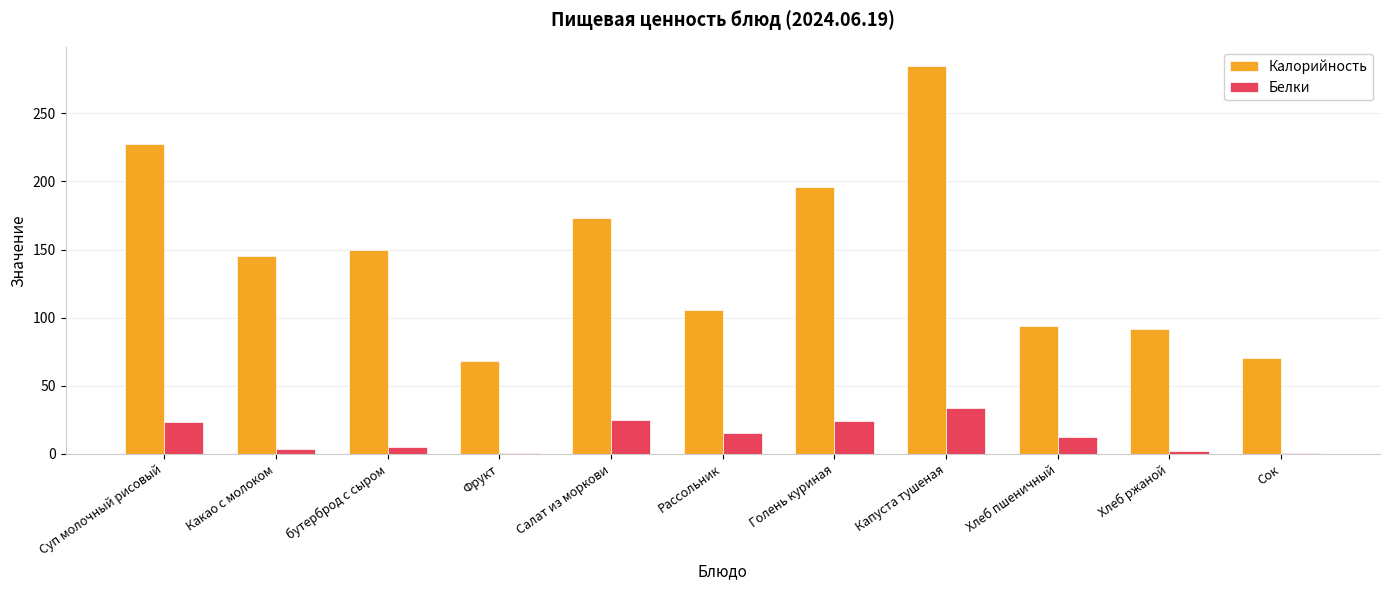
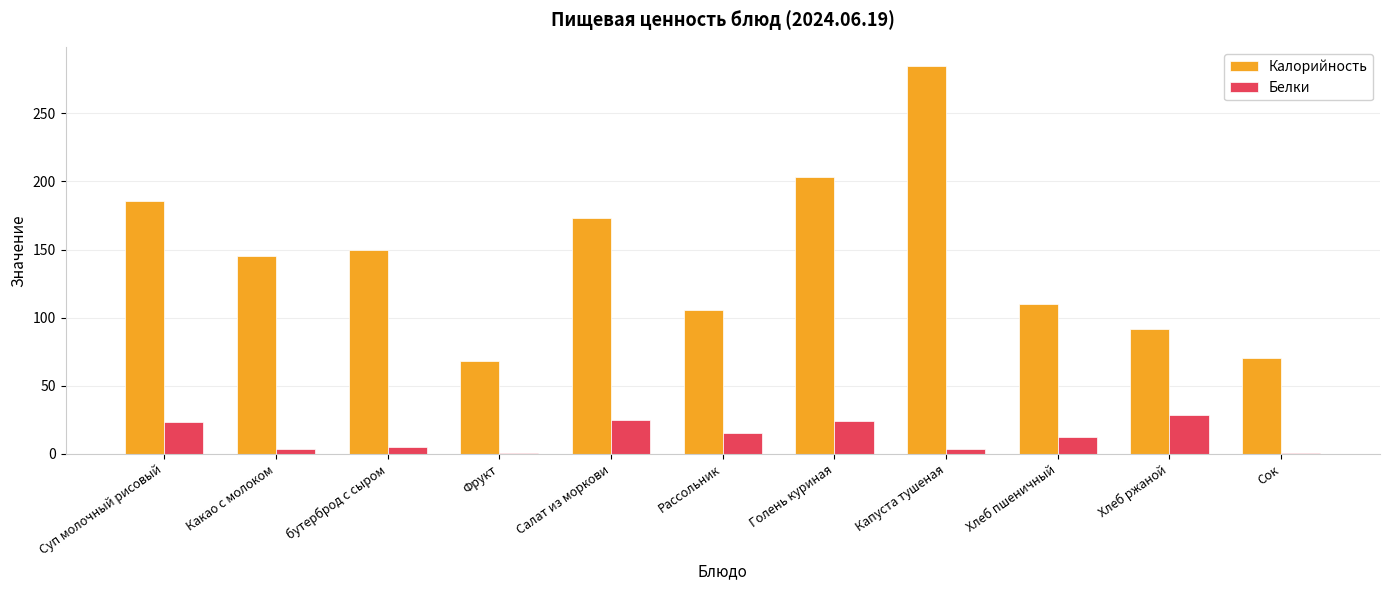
Калорийность, Суп молочный рисовый: 228 -> 186
Калорийность, Голень куриная: 196 -> 203
Белки, Капуста тушеная: 33 -> 4
Калорийность, Хлеб пшеничный: 94 -> 110
Белки, Хлеб ржаной: 2 -> 29
